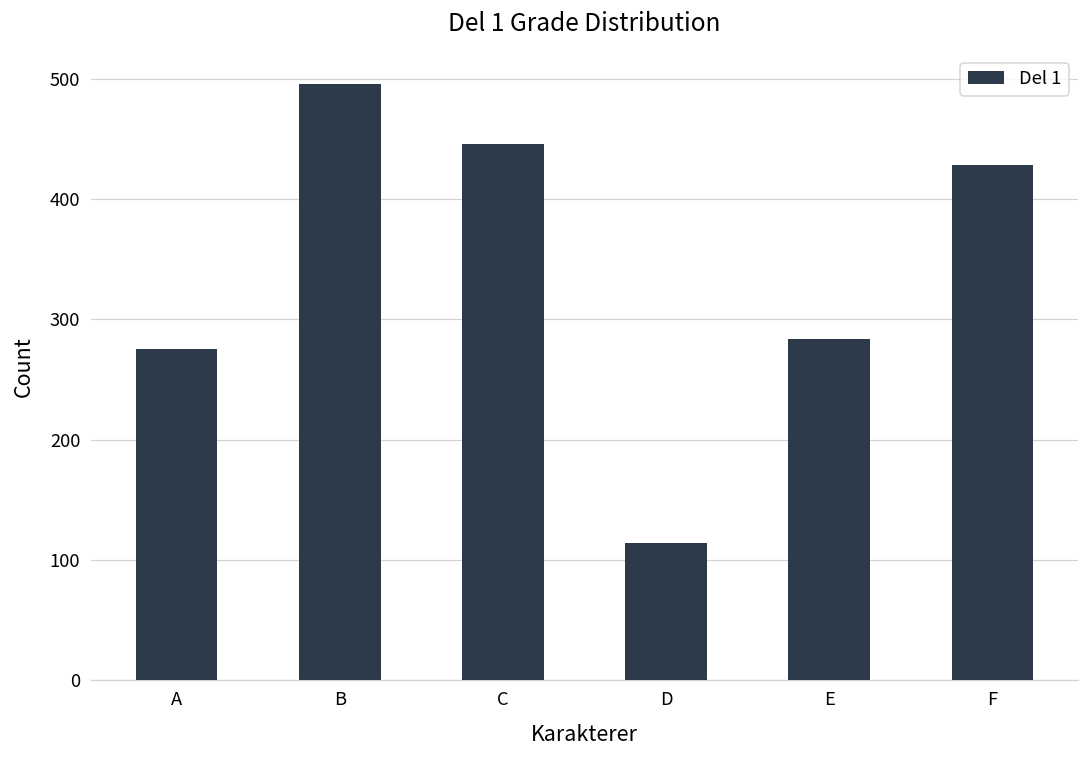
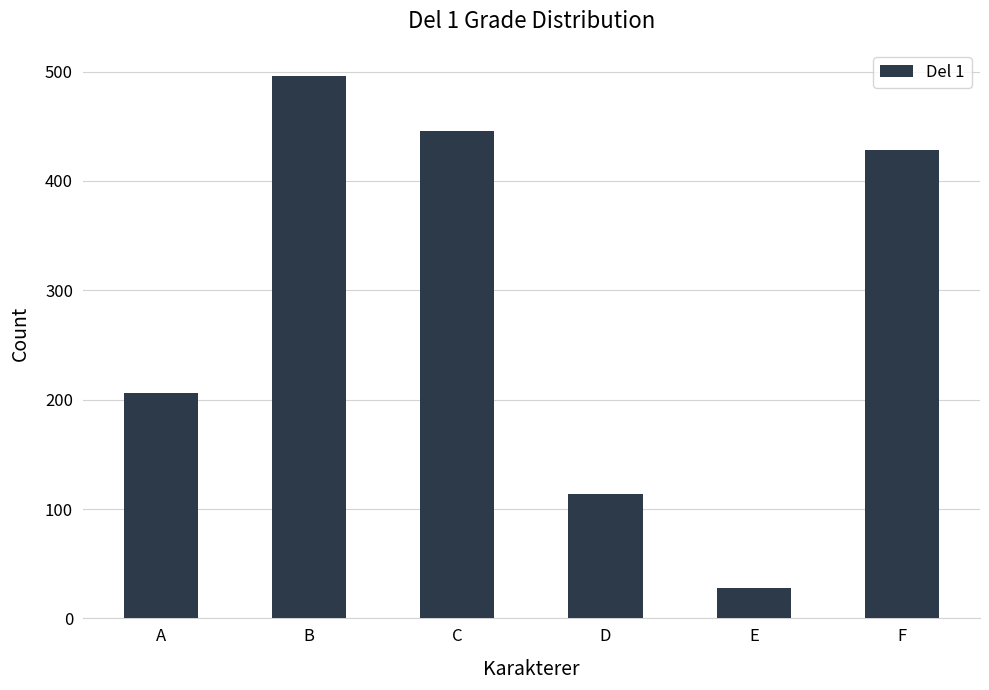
A: 275 -> 206
E: 284 -> 28
